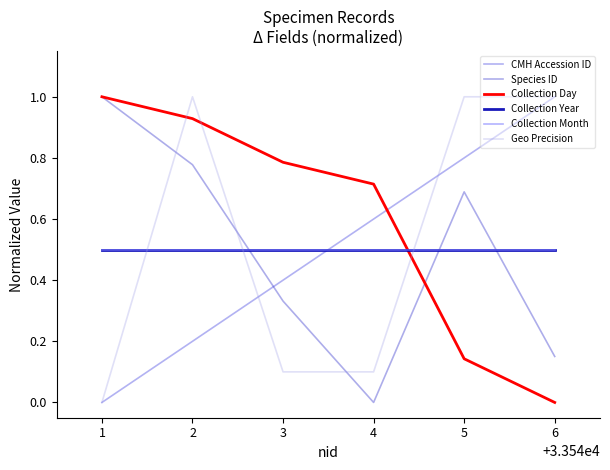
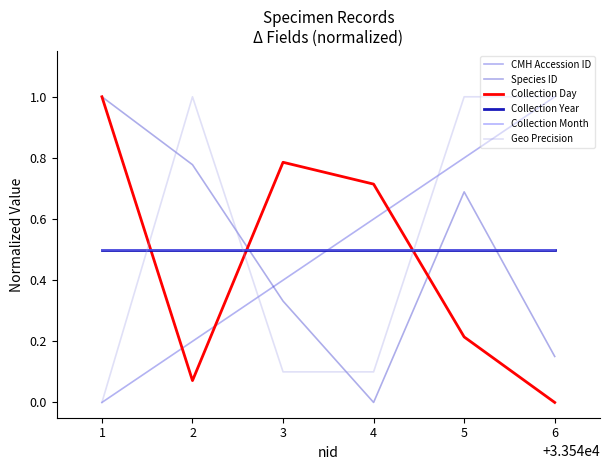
Collection Day, 2: 0.93 -> 0.07
Collection Day, 5: 0.14 -> 0.21
